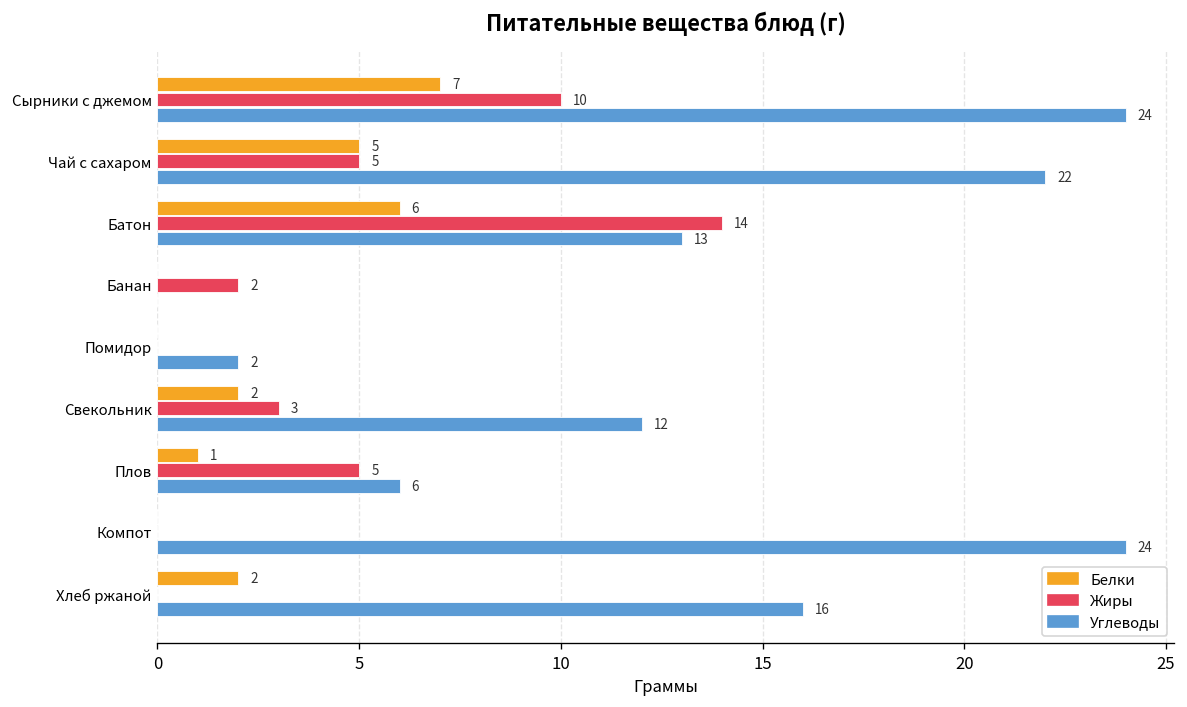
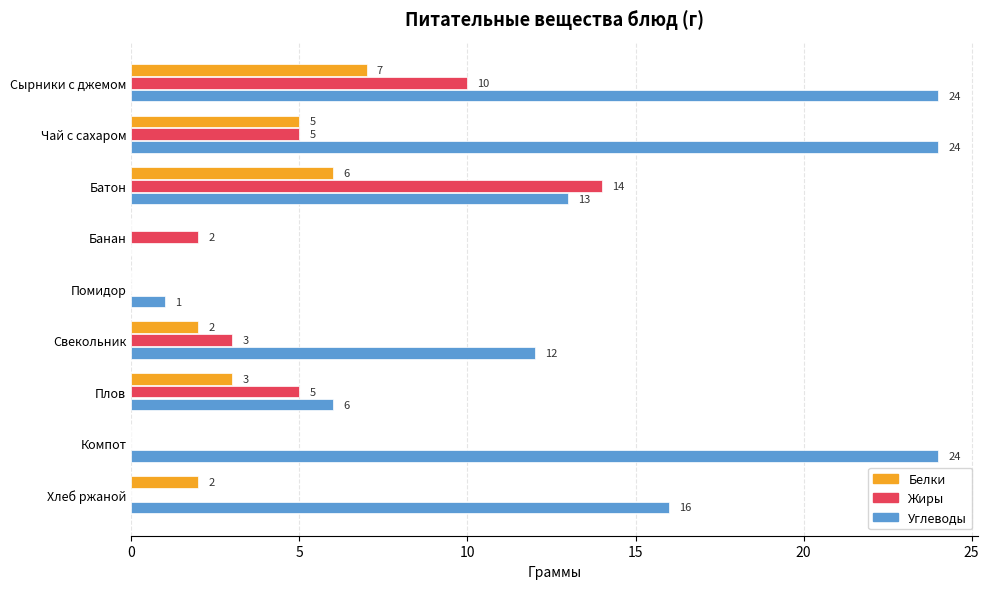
Углеводы, Чай с сахаром: 22 -> 24
Углеводы, Помидор: 2 -> 1
Белки, Плов: 1 -> 3
